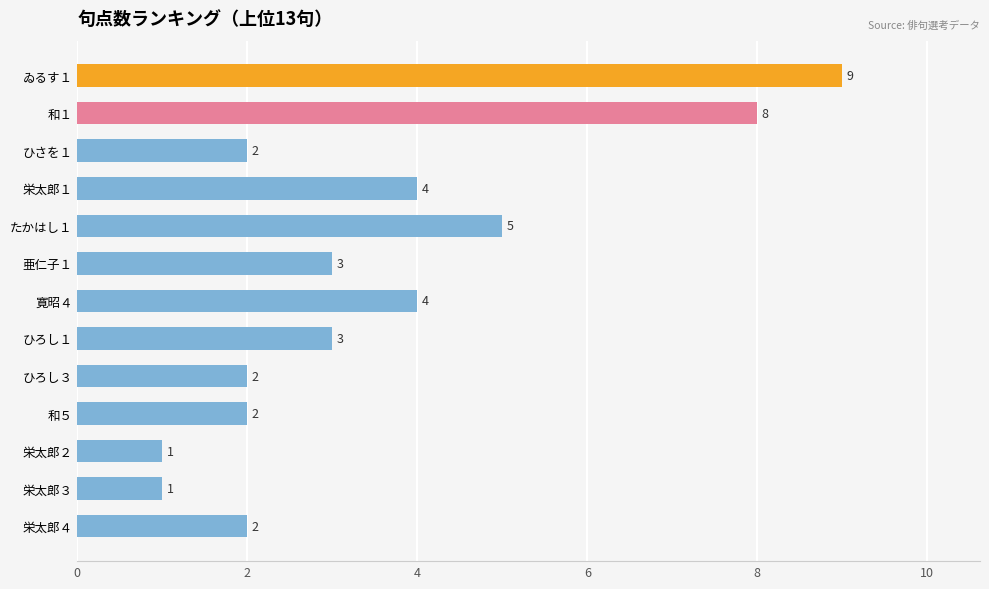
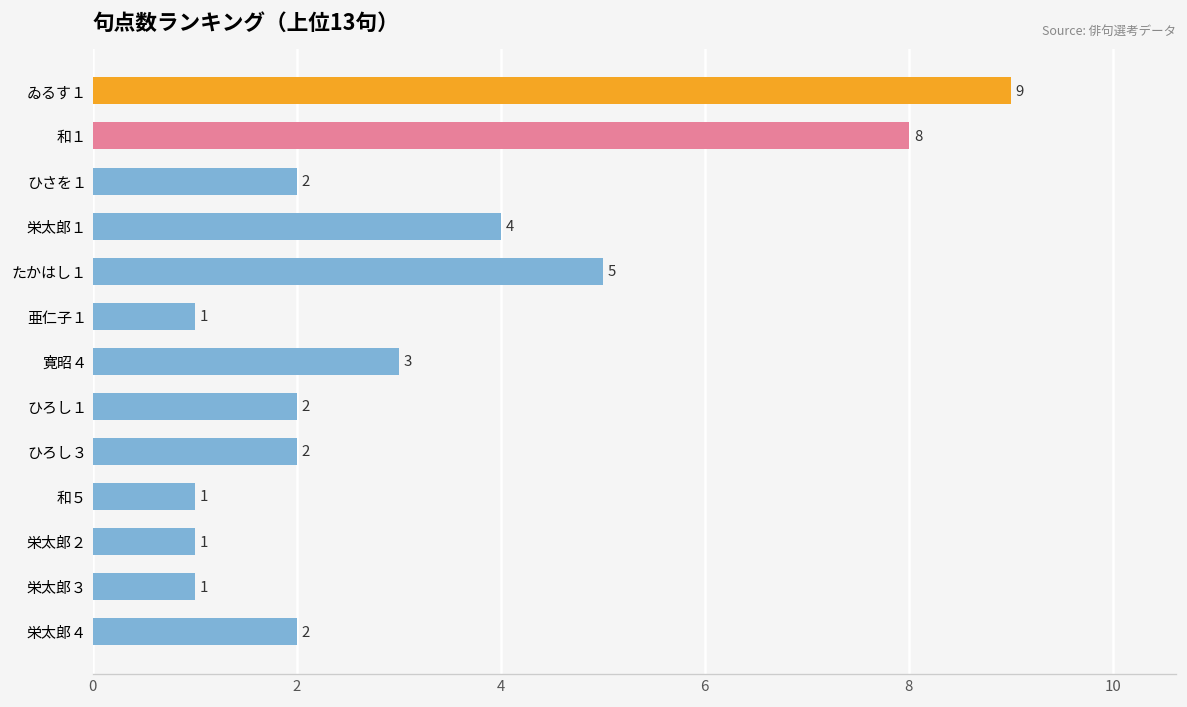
亜仁子１: 3 -> 1
寛昭４: 4 -> 3
ひろし１: 3 -> 2
和５: 2 -> 1
